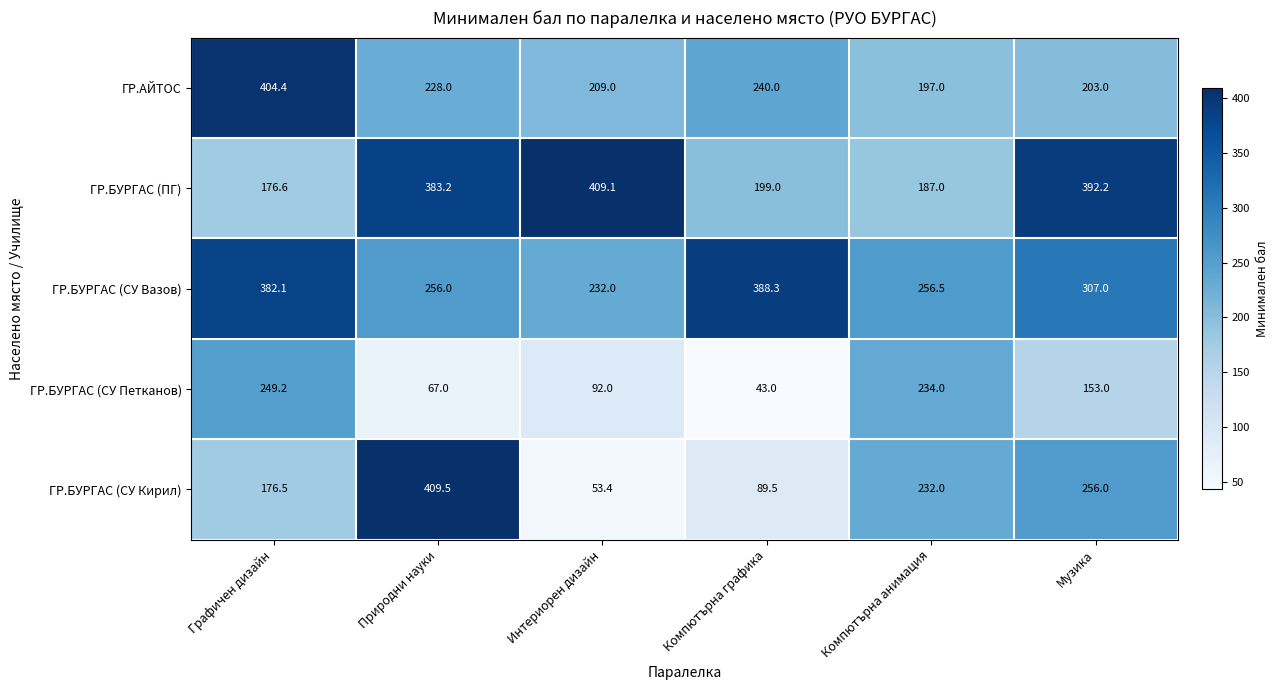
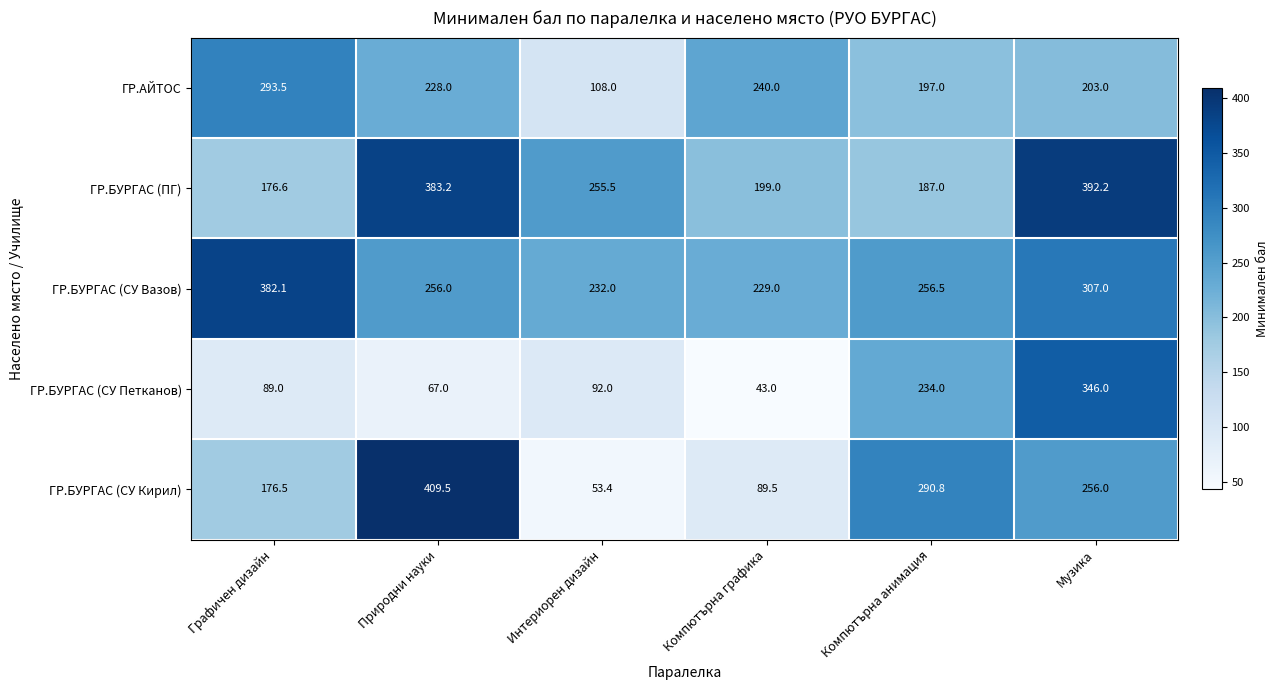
ГР.АЙТОС, Графичен дизайн: 404.4 -> 293.5
ГР.АЙТОС, Интериорен дизайн: 209.0 -> 108.0
ГР.БУРГАС (ПГ), Интериорен дизайн: 409.1 -> 255.5
ГР.БУРГАС (СУ Вазов), Компютърна графика: 388.3 -> 229.0
ГР.БУРГАС (СУ Петканов), Графичен дизайн: 249.2 -> 89.0
ГР.БУРГАС (СУ Петканов), Музика: 153.0 -> 346.0
ГР.БУРГАС (СУ Кирил), Компютърна анимация: 232.0 -> 290.8
